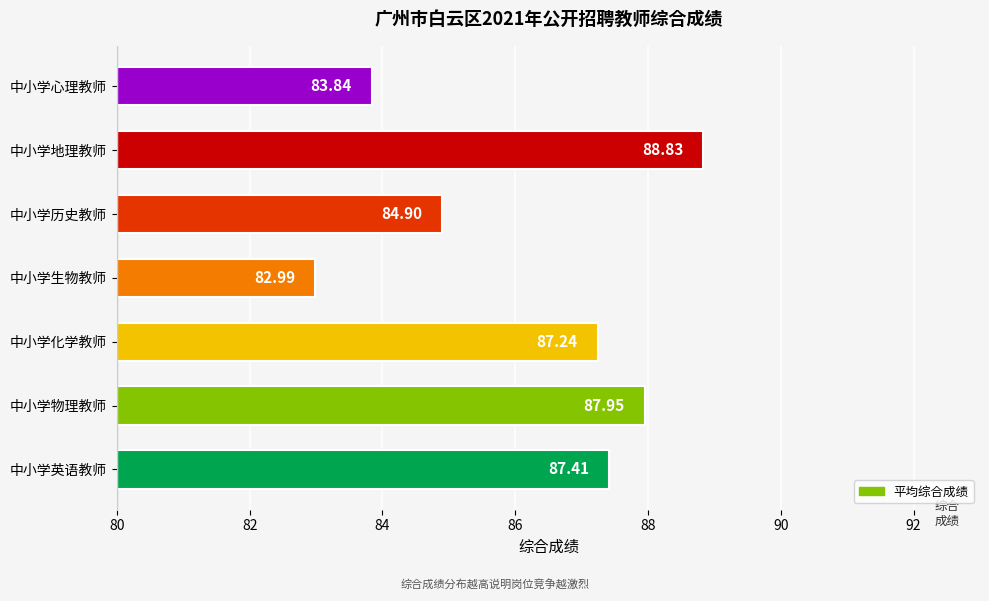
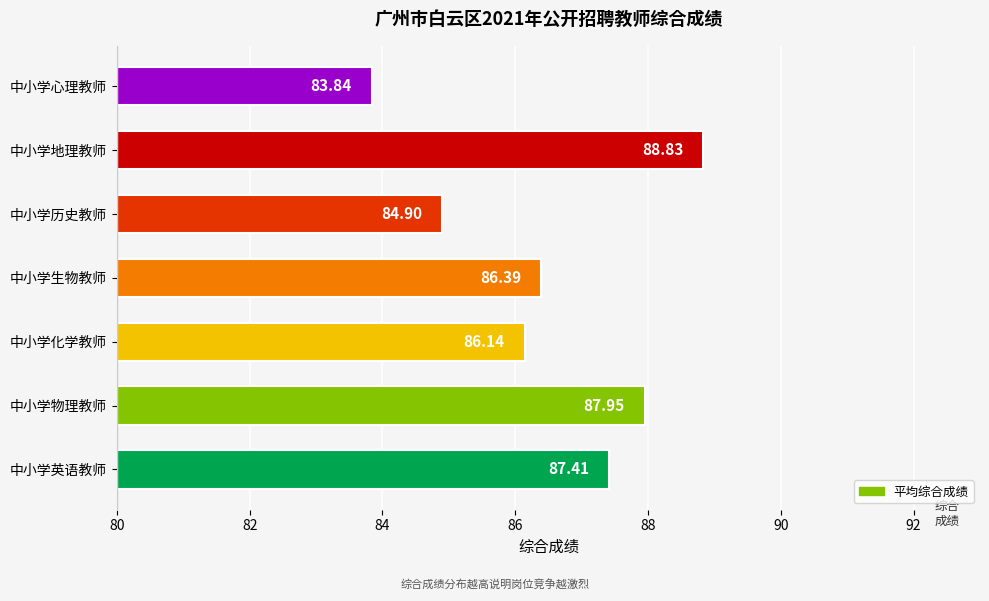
中小学生物教师: 82.99 -> 86.39
中小学化学教师: 87.24 -> 86.14
